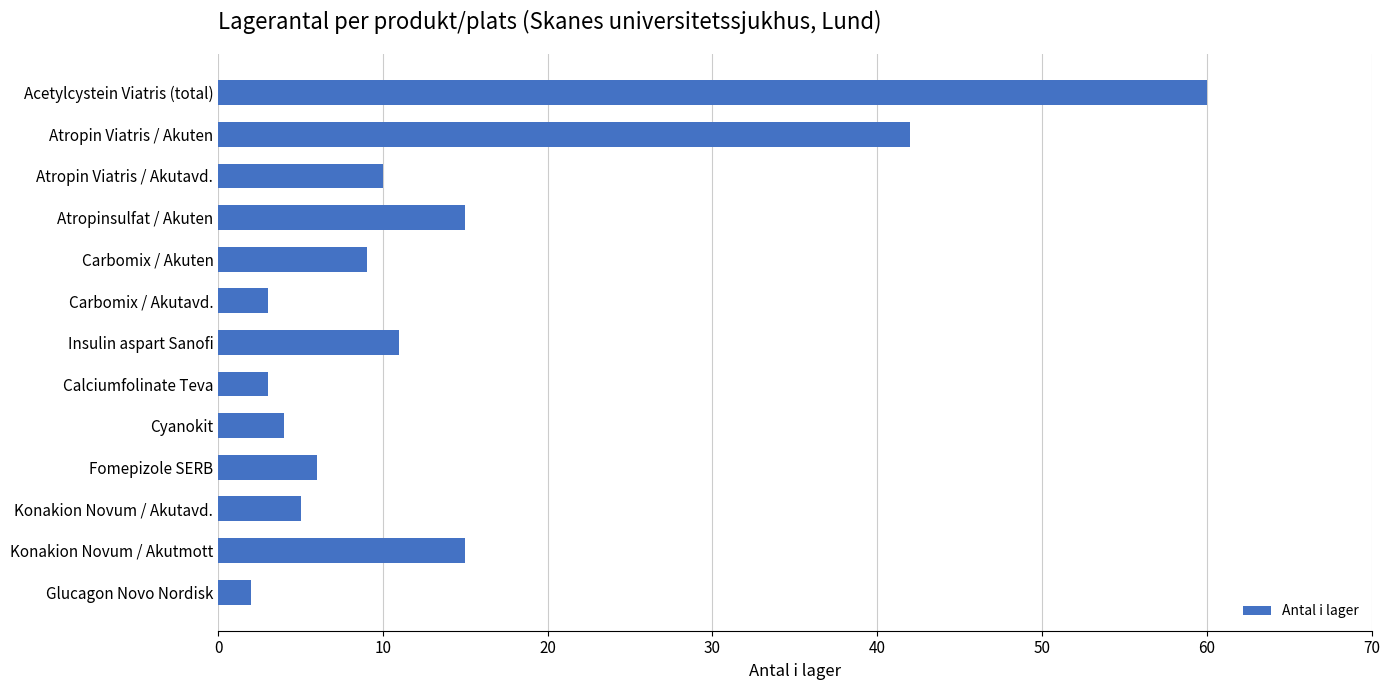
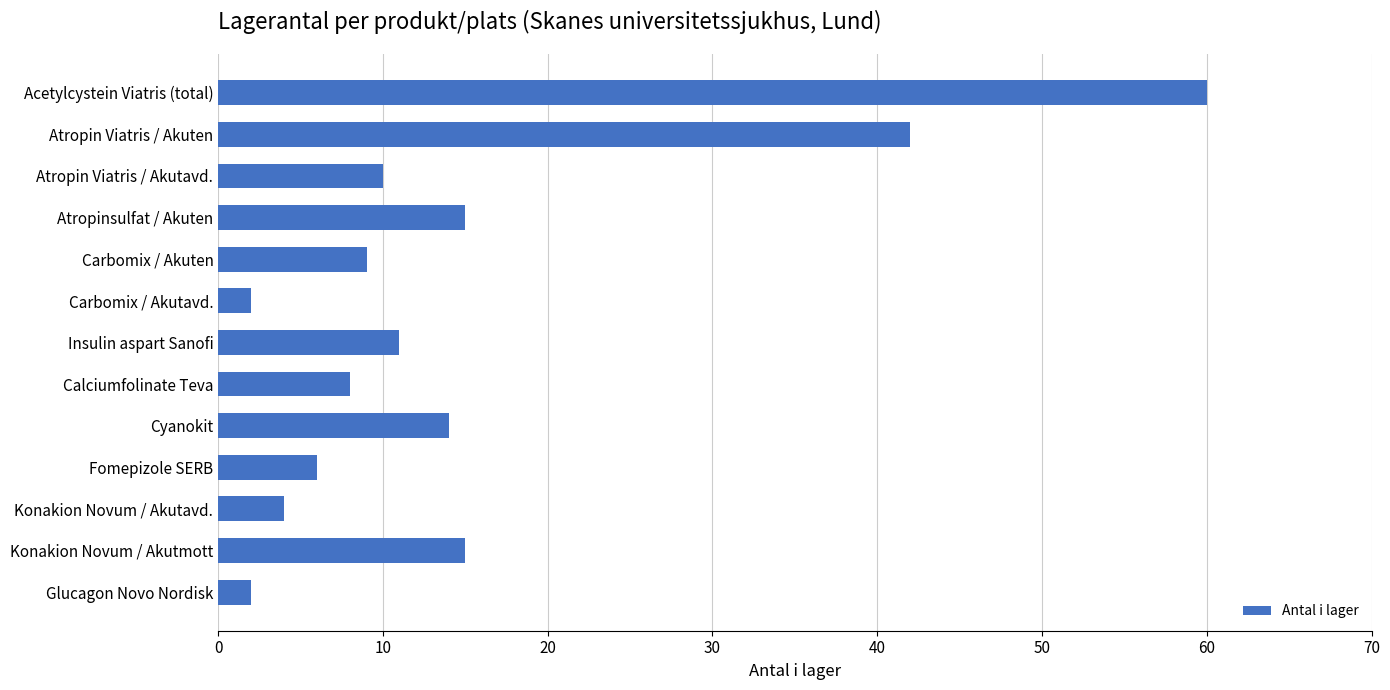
Carbomix / Akutavd.: 3 -> 2
Calciumfolinate Teva: 3 -> 8
Cyanokit: 4 -> 14
Konakion Novum / Akutavd.: 5 -> 4
